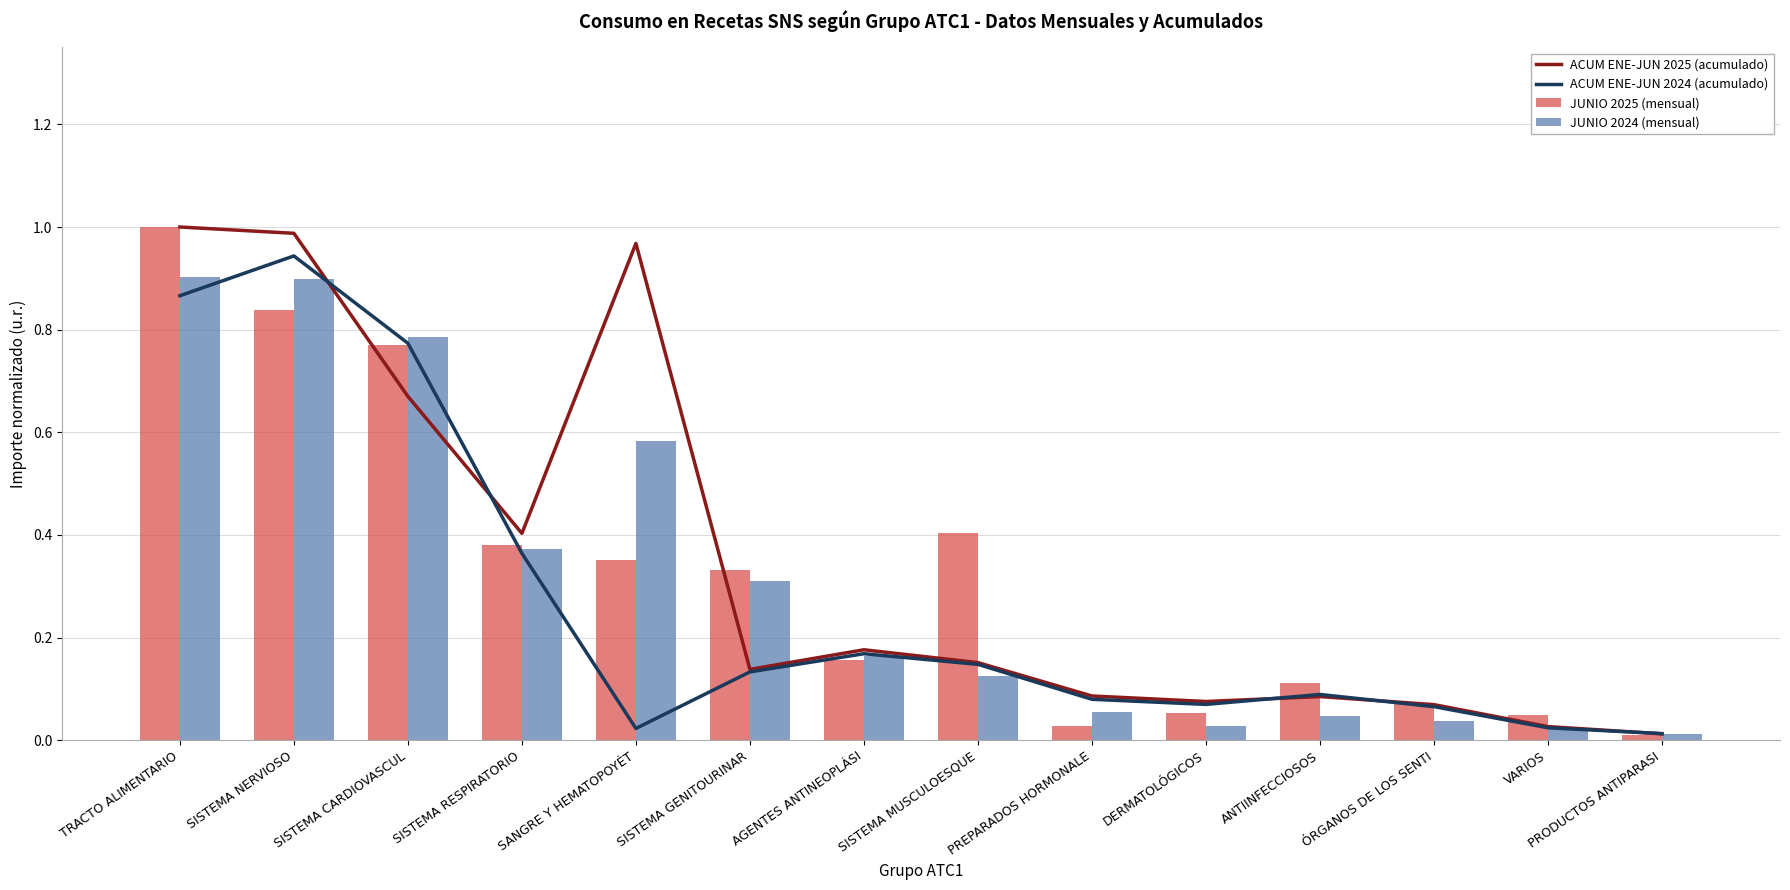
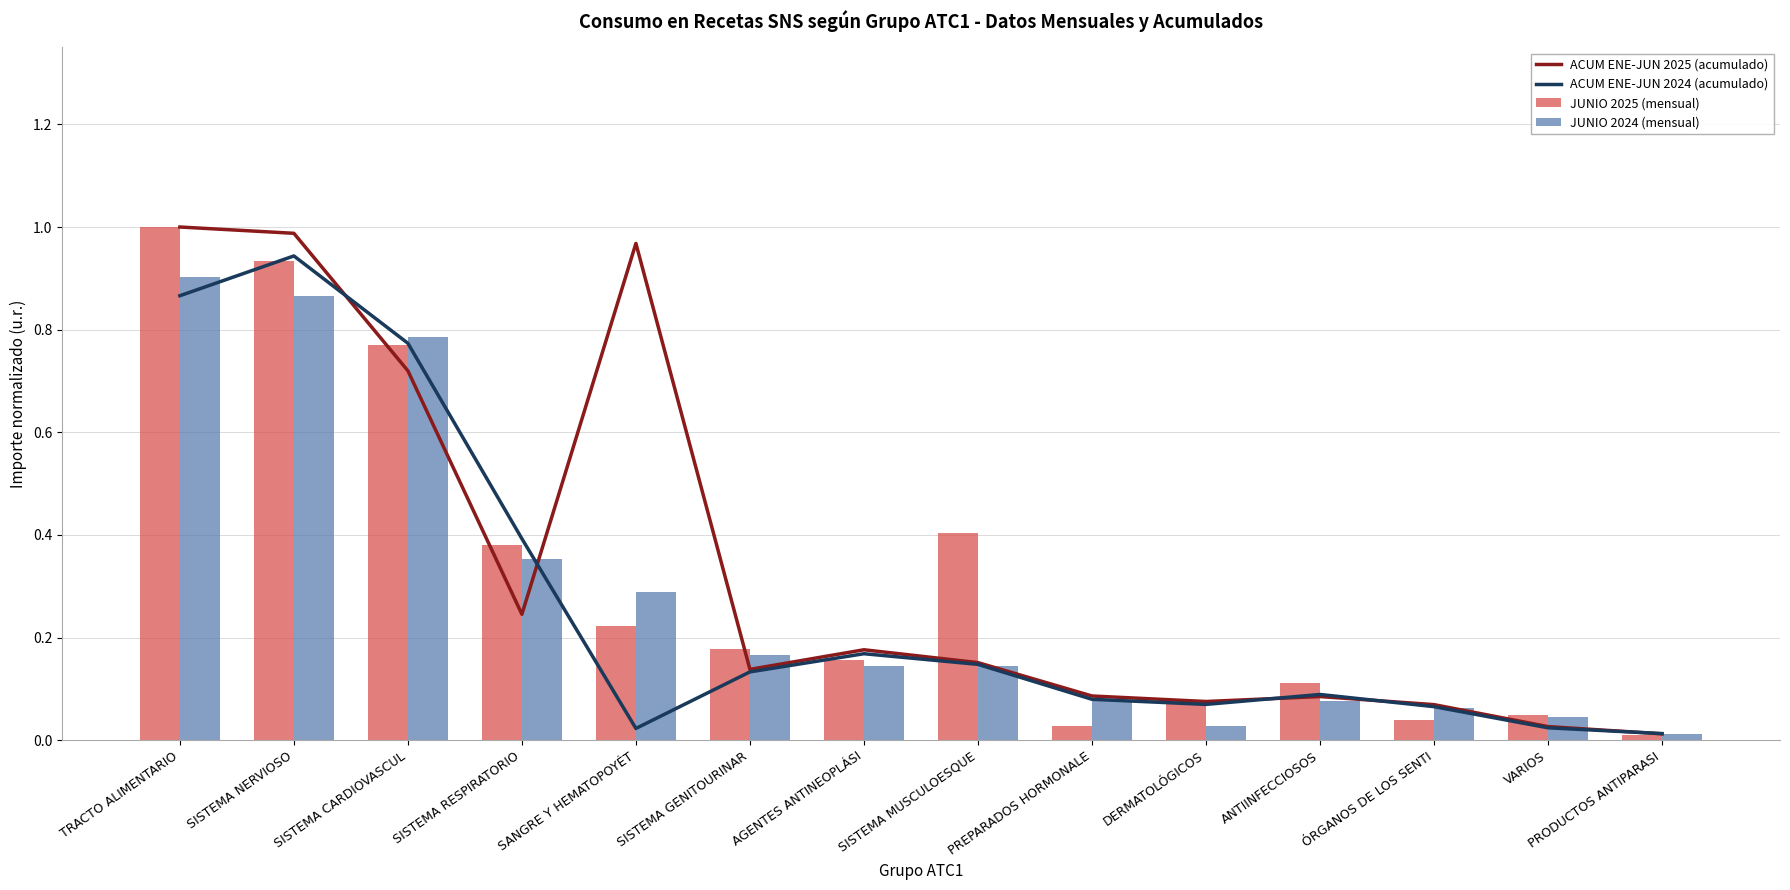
JUNIO 2025 (mensual), SISTEMA NERVIOSO: 0.84 -> 0.93
JUNIO 2024 (mensual), SISTEMA NERVIOSO: 0.90 -> 0.87
ACUM ENE-JUN 2025 (acumulado), SISTEMA CARDIOVASCUL: 0.67 -> 0.72
ACUM ENE-JUN 2025 (acumulado), SISTEMA RESPIRATORIO: 0.40 -> 0.25
ACUM ENE-JUN 2024 (acumulado), SISTEMA RESPIRATORIO: 0.36 -> 0.39
JUNIO 2024 (mensual), SISTEMA RESPIRATORIO: 0.37 -> 0.35
JUNIO 2025 (mensual), SANGRE Y HEMATOPOYÉT: 0.35 -> 0.22
JUNIO 2024 (mensual), SANGRE Y HEMATOPOYÉT: 0.58 -> 0.29
JUNIO 2025 (mensual), SISTEMA GENITOURINAR: 0.33 -> 0.18
JUNIO 2024 (mensual), SISTEMA GENITOURINAR: 0.31 -> 0.17
JUNIO 2024 (mensual), AGENTES ANTINEOPLÁSI: 0.16 -> 0.15
JUNIO 2024 (mensual), SISTEMA MUSCULOESQUE: 0.13 -> 0.14
JUNIO 2024 (mensual), PREPARADOS HORMONALE: 0.05 -> 0.08
JUNIO 2025 (mensual), DERMATOLÓGICOS: 0.05 -> 0.08
JUNIO 2024 (mensual), ANTIINFECCIOSOS: 0.05 -> 0.08
JUNIO 2025 (mensual), ÓRGANOS DE LOS SENTI: 0.07 -> 0.04
JUNIO 2024 (mensual), ÓRGANOS DE LOS SENTI: 0.04 -> 0.06
JUNIO 2024 (mensual), VARIOS: 0.02 -> 0.04
